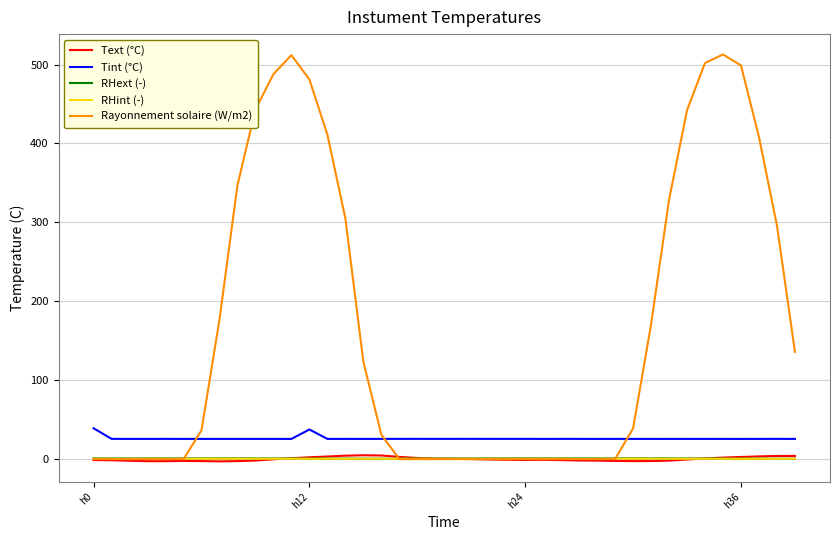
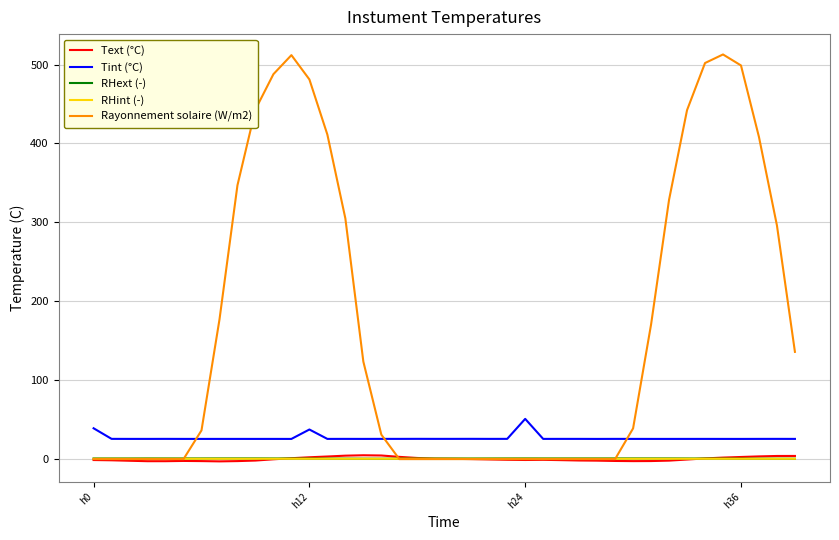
Tint (°C), h24: 30 -> 50
